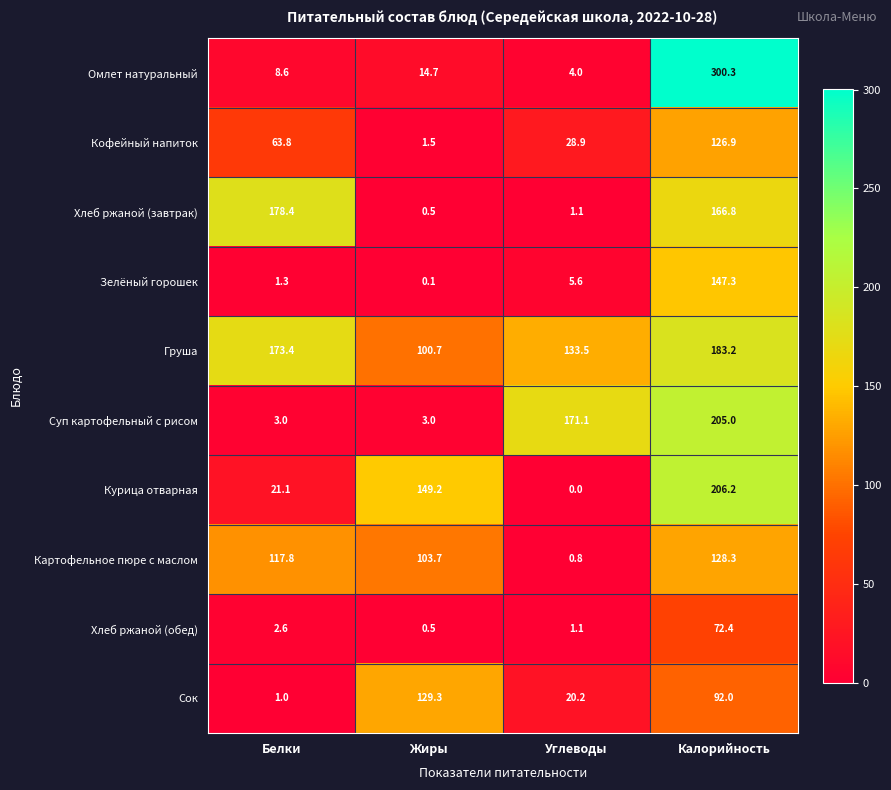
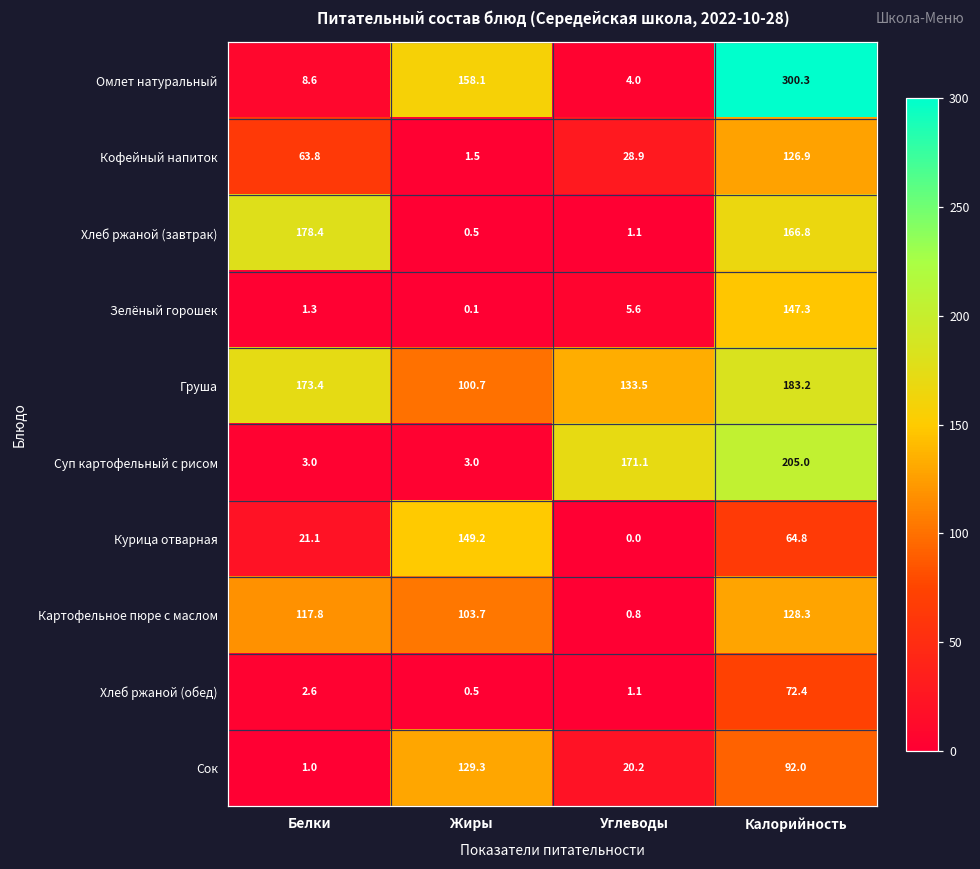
Омлет натуральный, Жиры: 14.7 -> 158.1
Курица отварная, Калорийность: 206.2 -> 64.8
